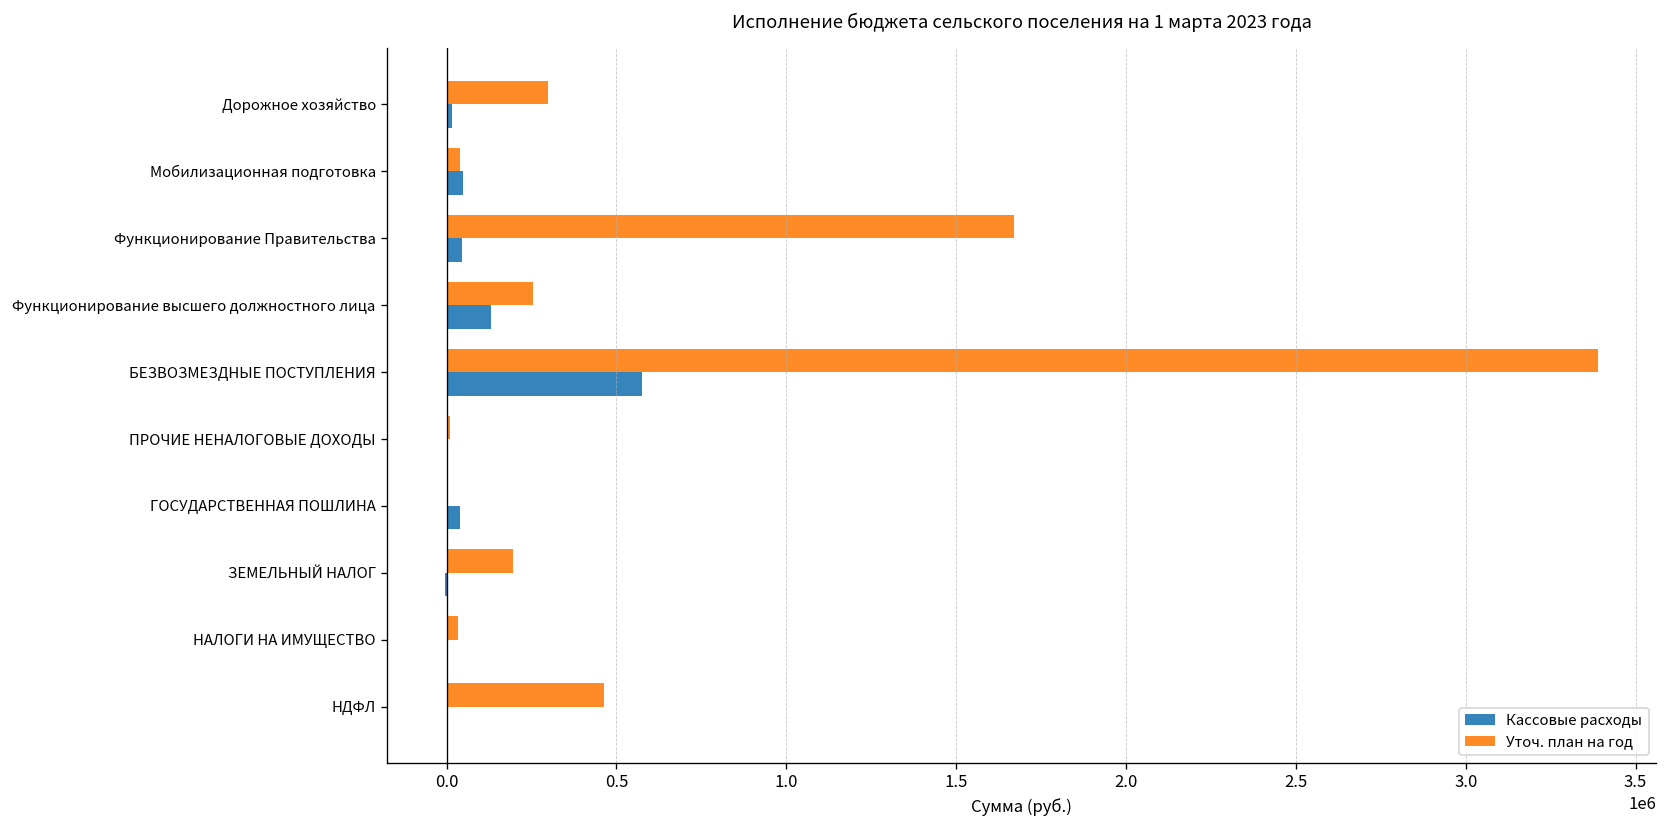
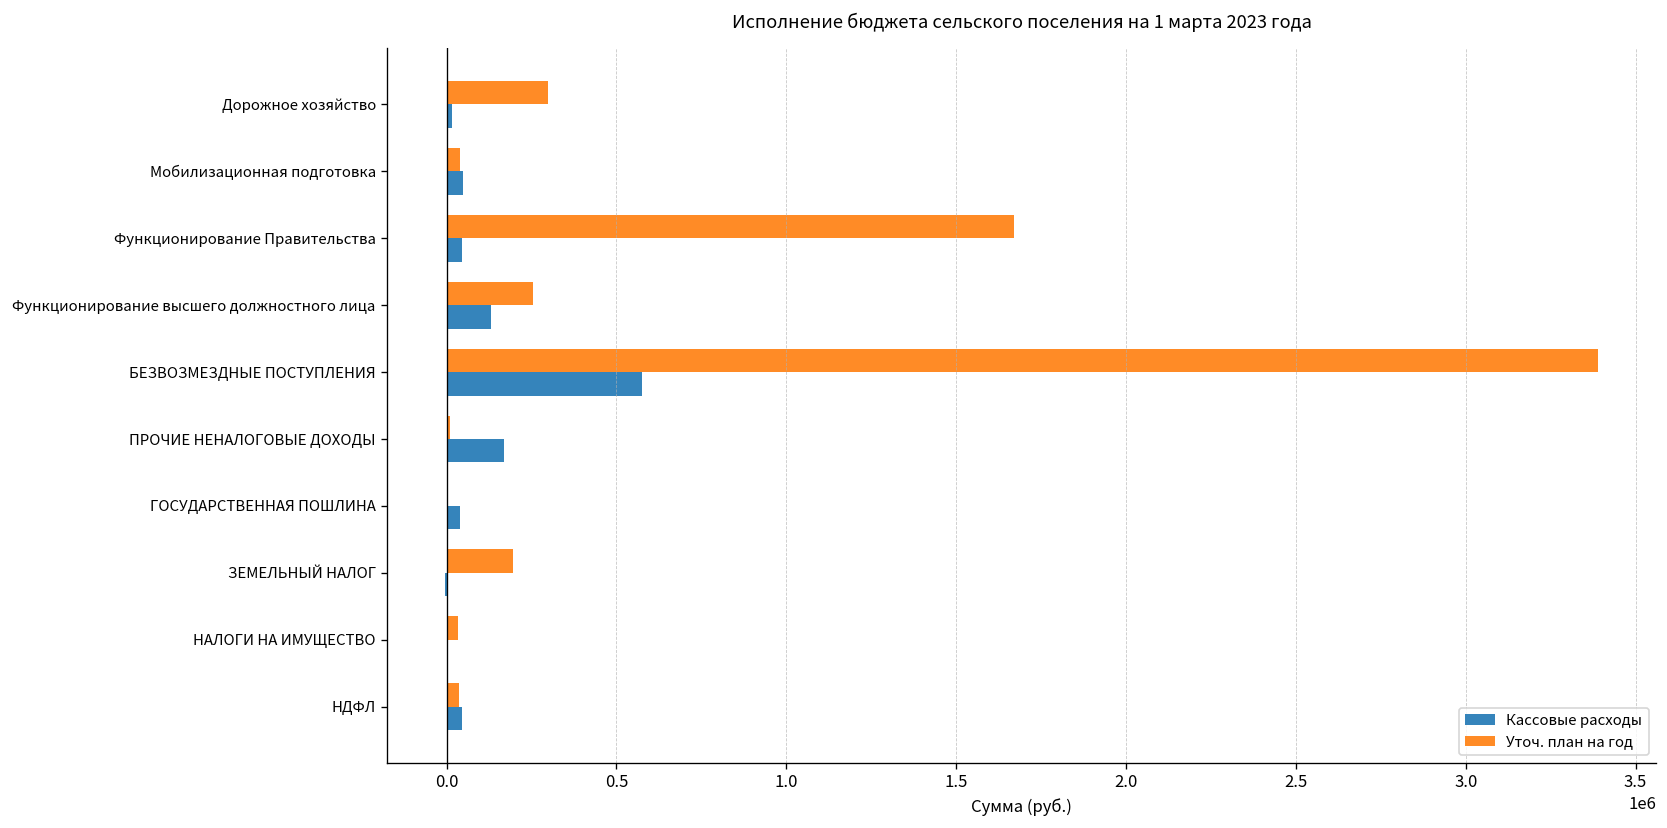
Кассовые расходы, ПРОЧИЕ НЕНАЛОГОВЫЕ ДОХОДЫ: 0 -> 170000
Уточ. план на год, НДФЛ: 460000 -> 40000
Кассовые расходы, НДФЛ: 0 -> 50000
